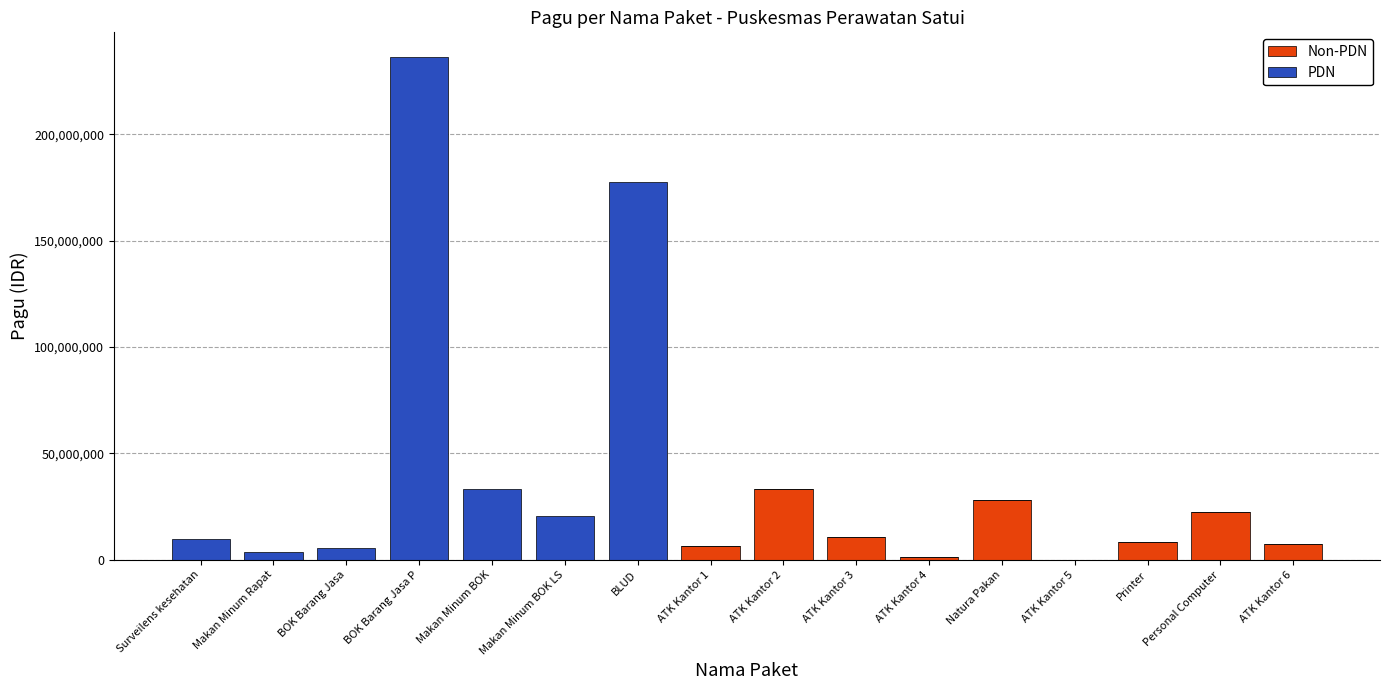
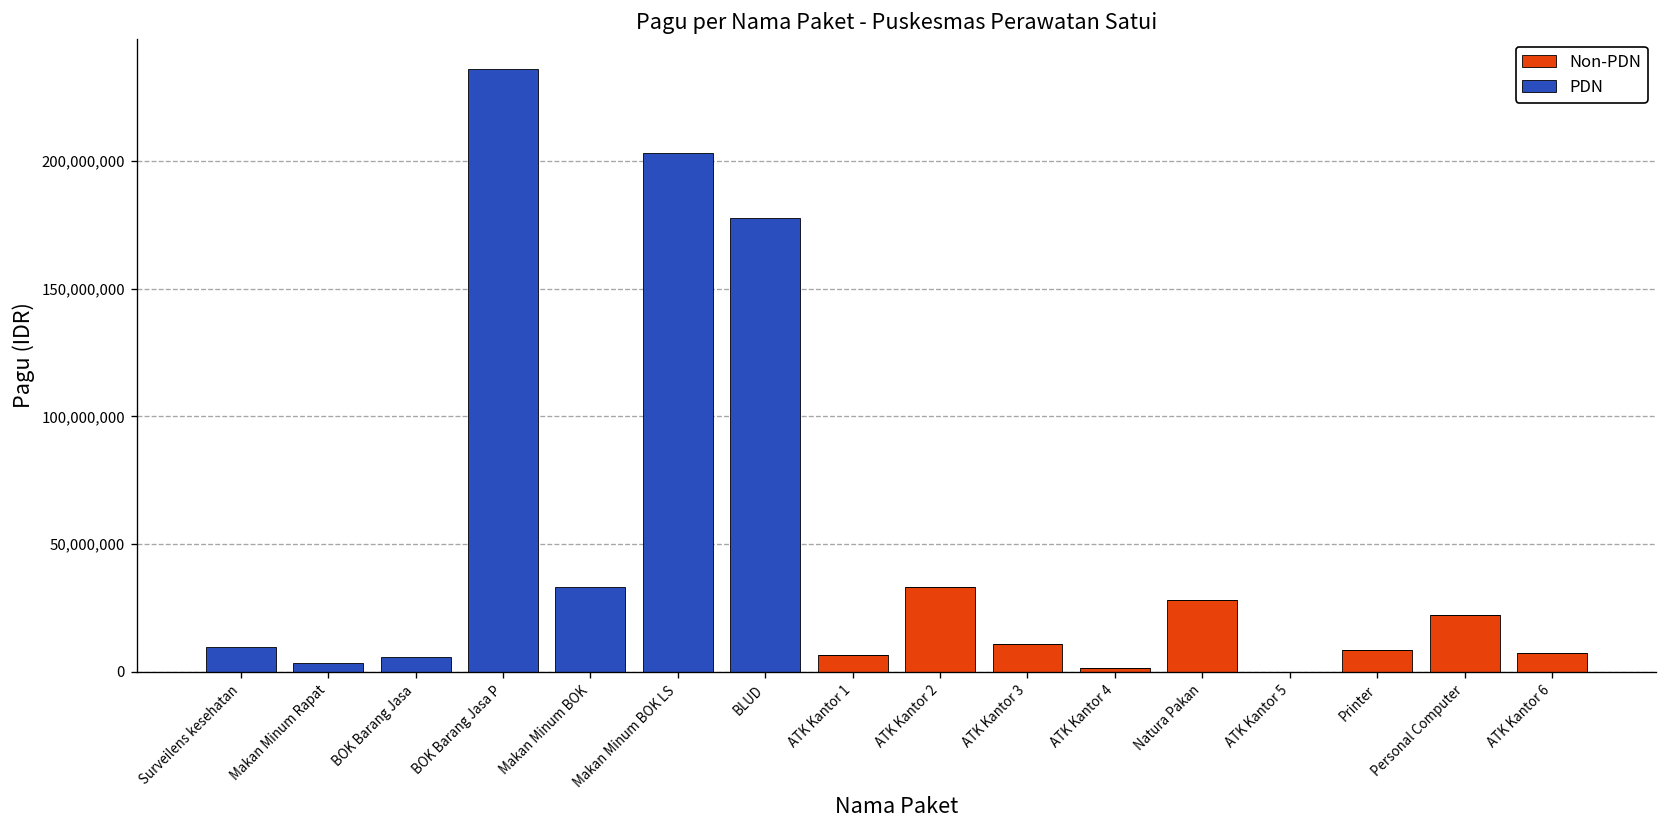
PDN, Makan Minum BOK LS: 21,000,000 -> 203,000,000
